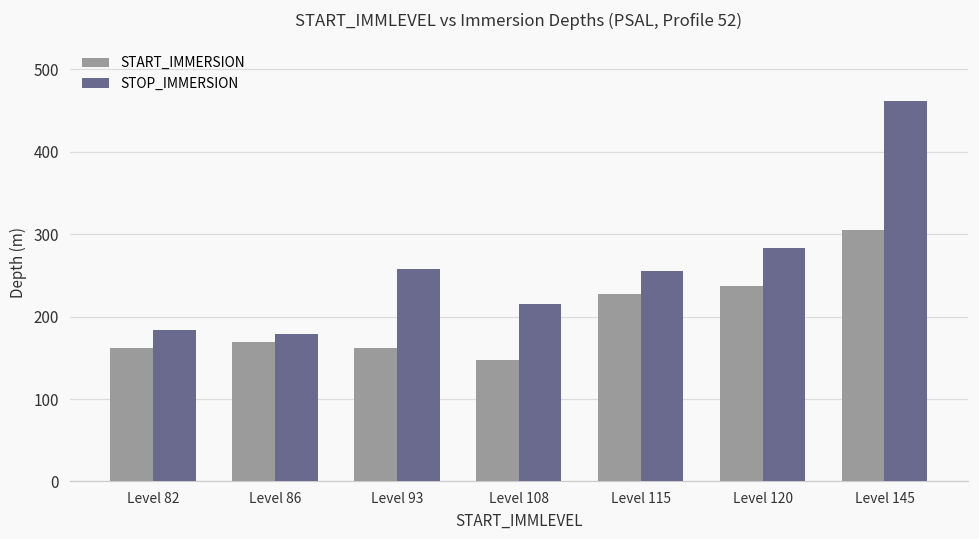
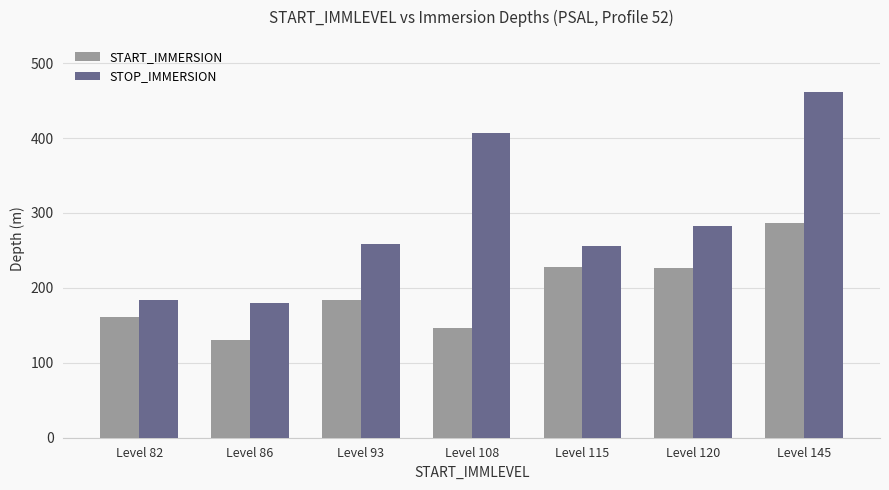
START_IMMERSION, Level 86: 170 -> 130
START_IMMERSION, Level 93: 160 -> 180
STOP_IMMERSION, Level 108: 220 -> 410
START_IMMERSION, Level 120: 240 -> 230
START_IMMERSION, Level 145: 300 -> 290
